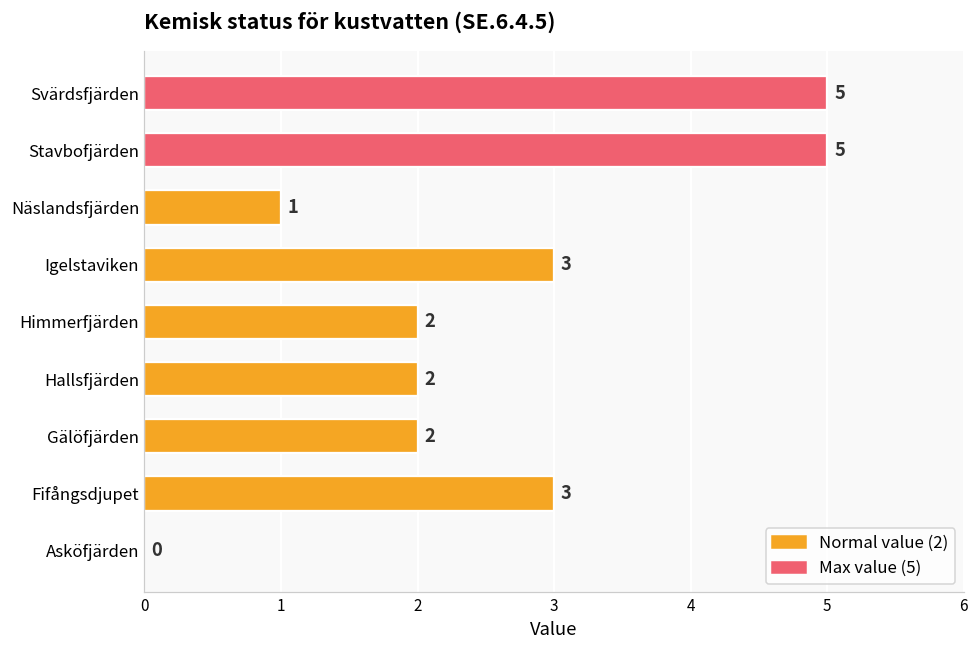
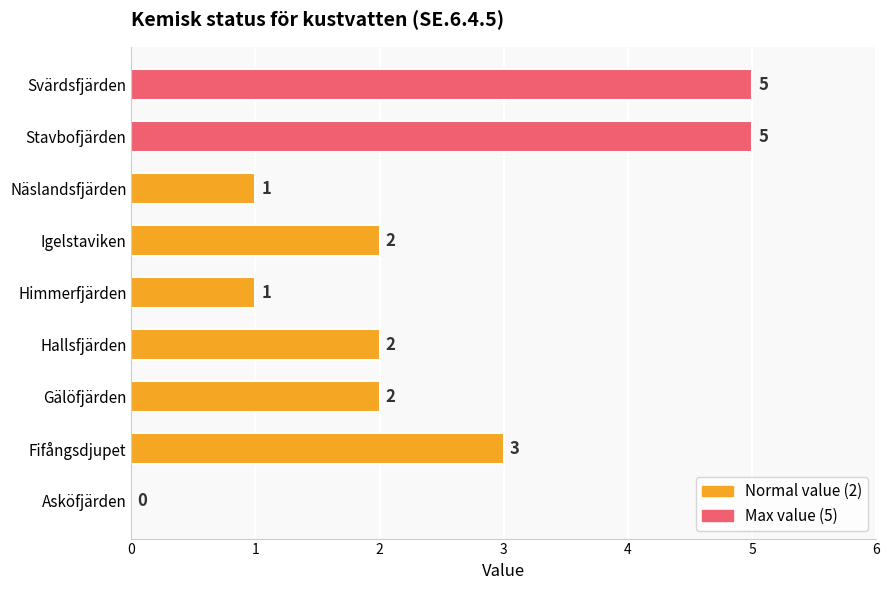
Igelstaviken: 3 -> 2
Himmerfjärden: 2 -> 1
